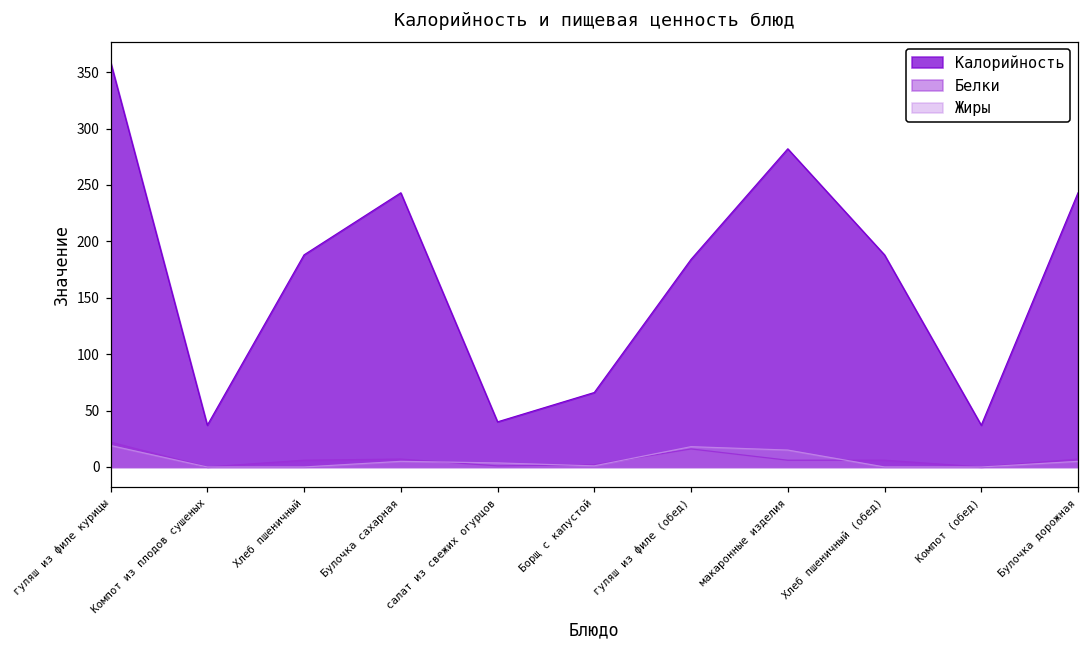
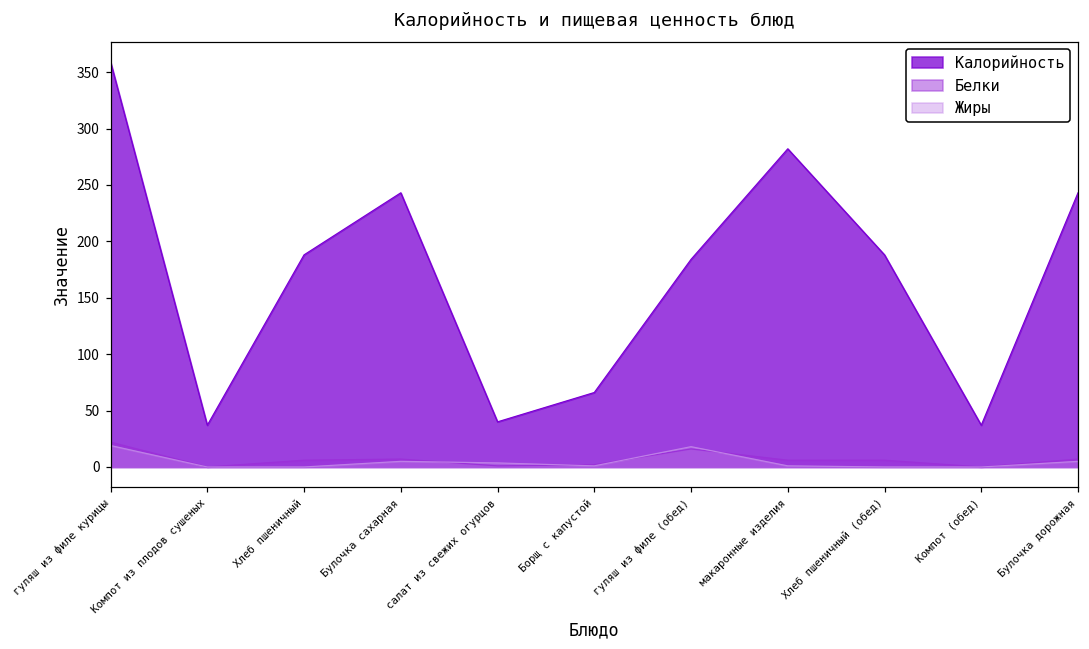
Жиры, макаронные изделия: 15 -> 1
